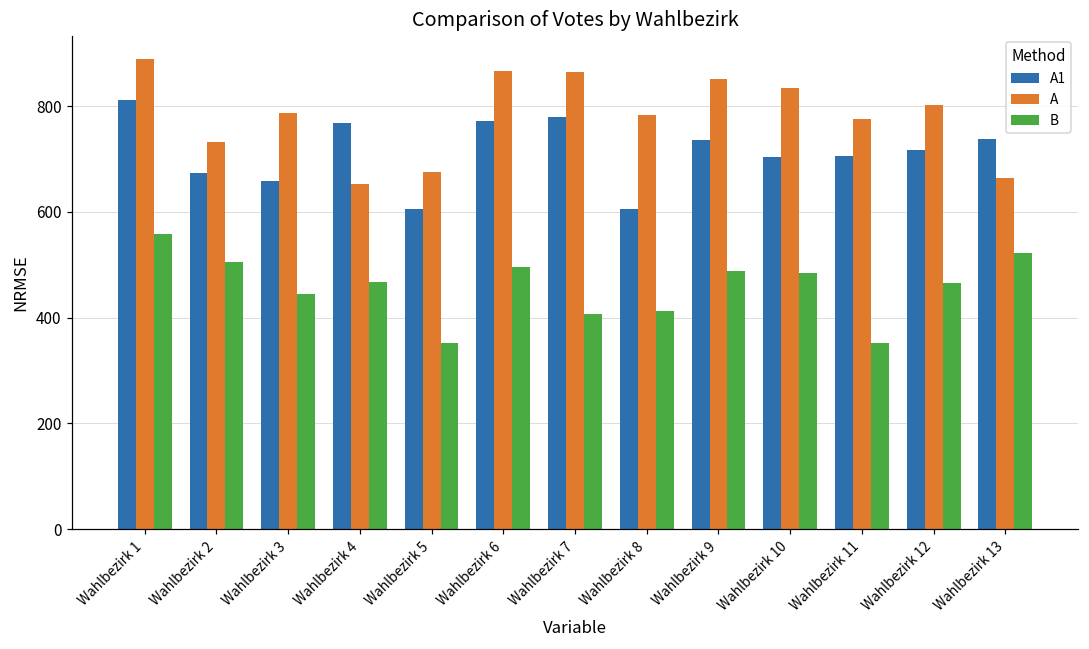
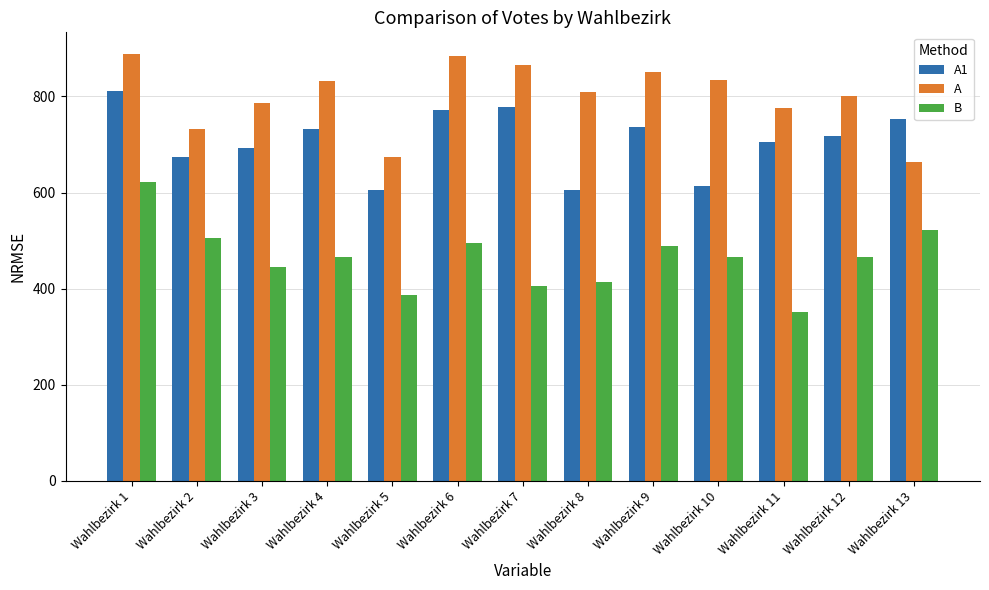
B, Wahlbezirk 1: 560 -> 620
A1, Wahlbezirk 3: 660 -> 690
A1, Wahlbezirk 4: 770 -> 730
A, Wahlbezirk 4: 650 -> 830
B, Wahlbezirk 5: 350 -> 390
A, Wahlbezirk 6: 870 -> 880
A, Wahlbezirk 8: 780 -> 810
A1, Wahlbezirk 10: 700 -> 610
B, Wahlbezirk 10: 480 -> 470
A1, Wahlbezirk 13: 740 -> 750
